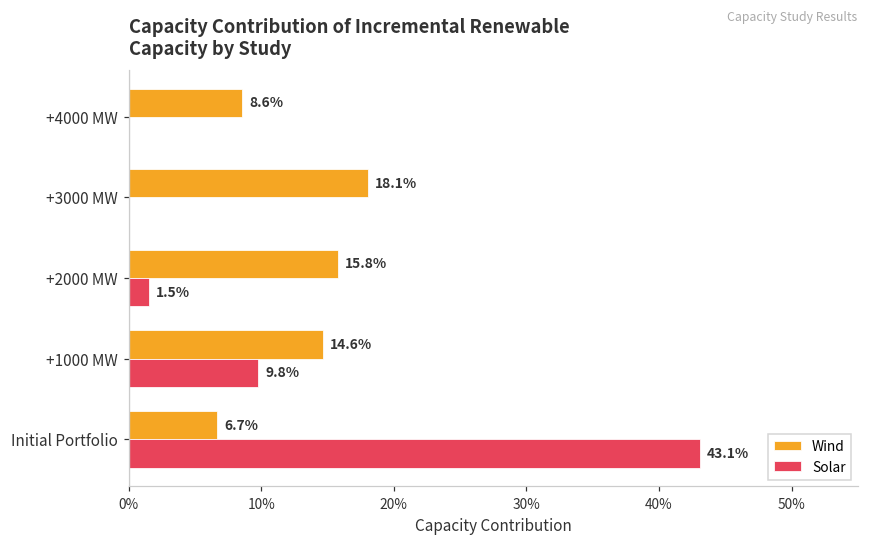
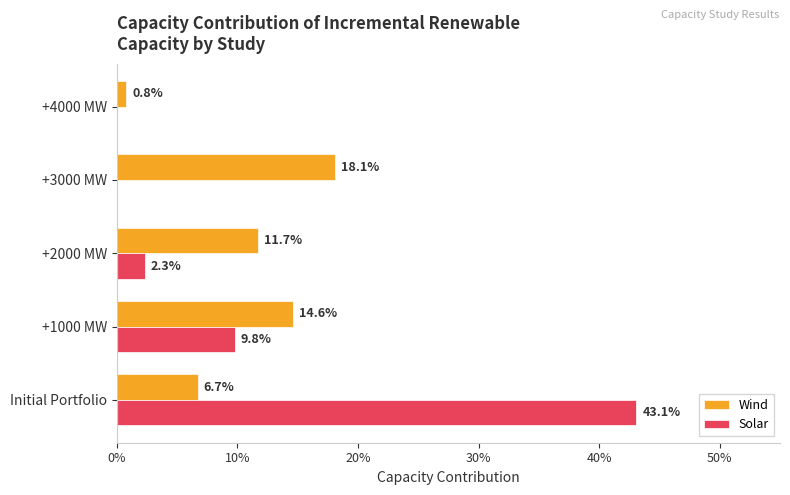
Wind, +4000 MW: 8.6% -> 0.8%
Wind, +2000 MW: 15.8% -> 11.7%
Solar, +2000 MW: 1.5% -> 2.3%
